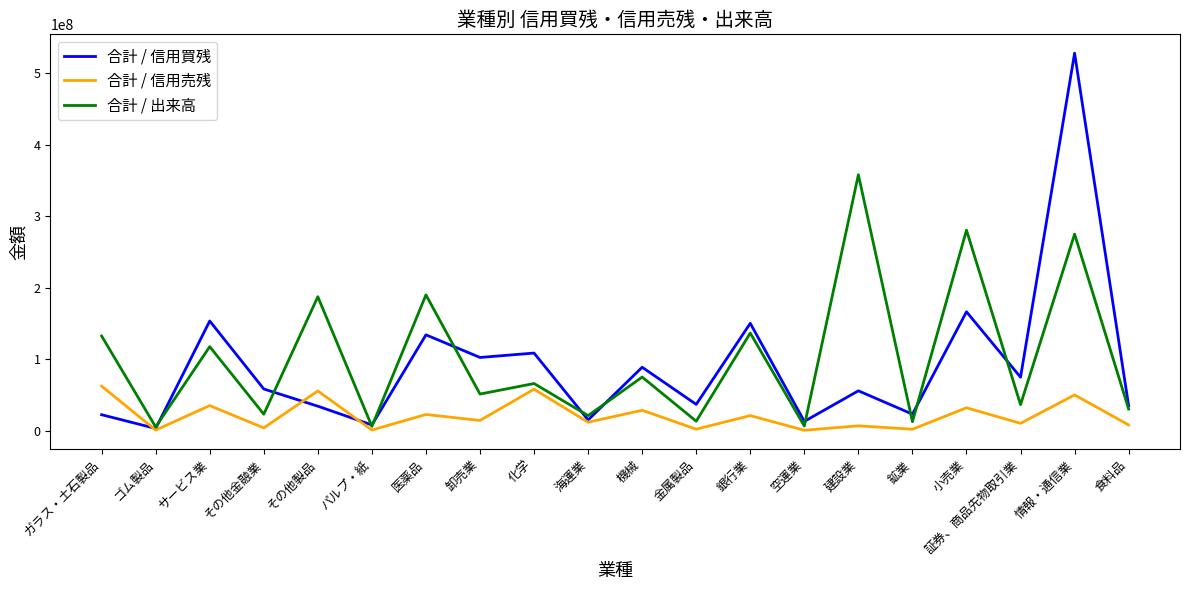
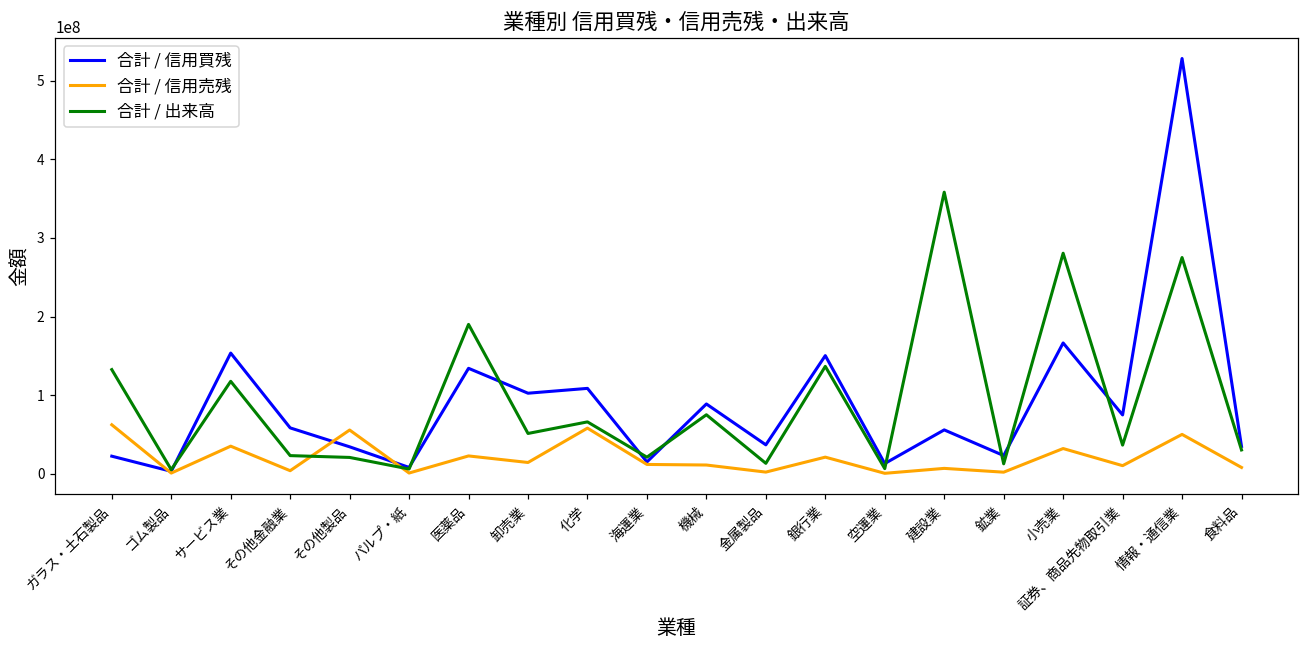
合計 / 出来高, その他製品: 190000000 -> 20000000
合計 / 信用売残, 機械: 30000000 -> 10000000
